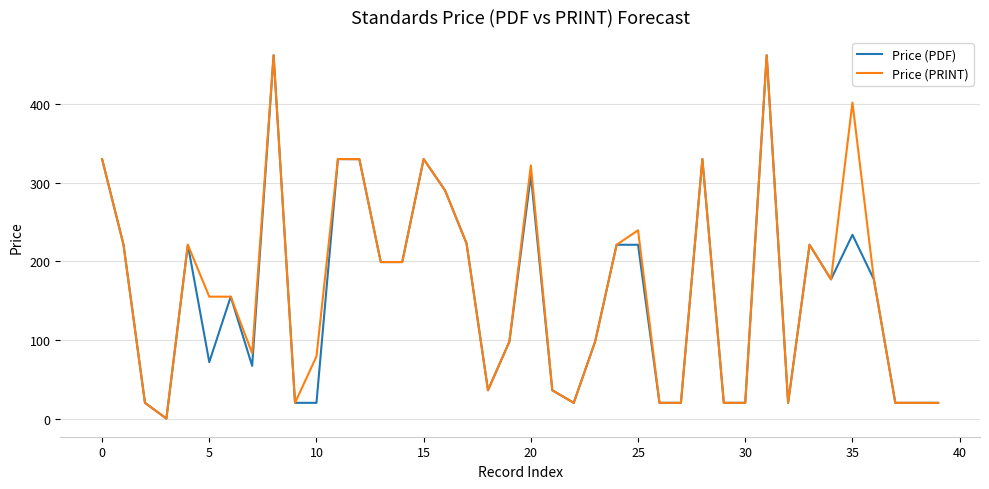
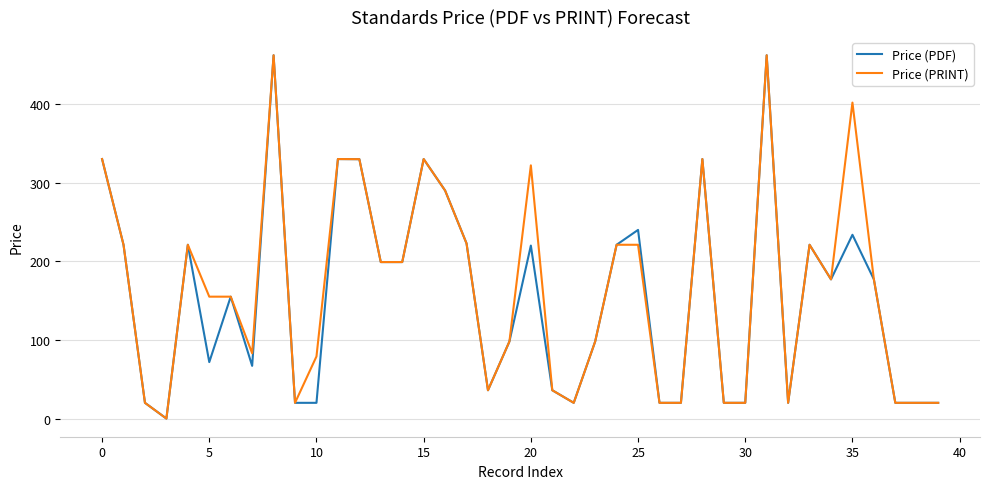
Price (PDF), 20: 310 -> 220
Price (PDF), 25: 220 -> 240
Price (PRINT), 25: 240 -> 220
